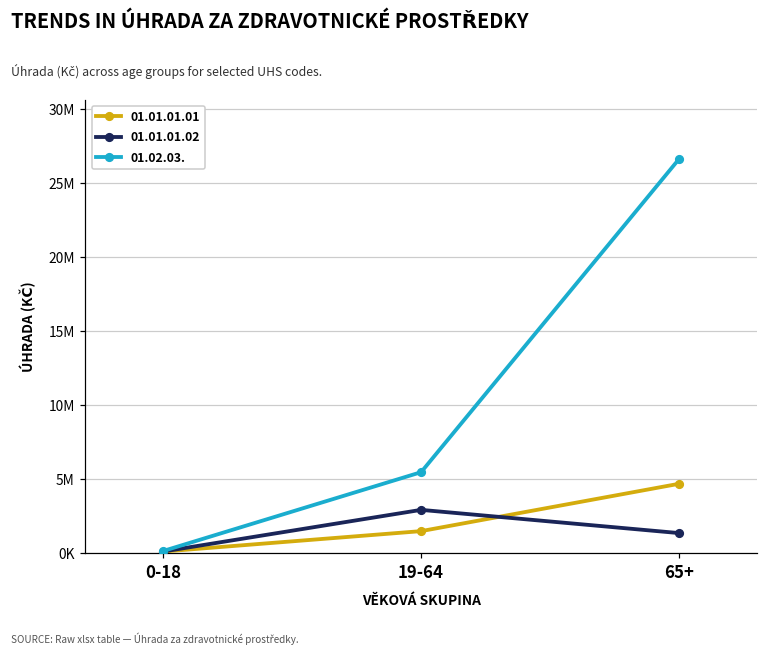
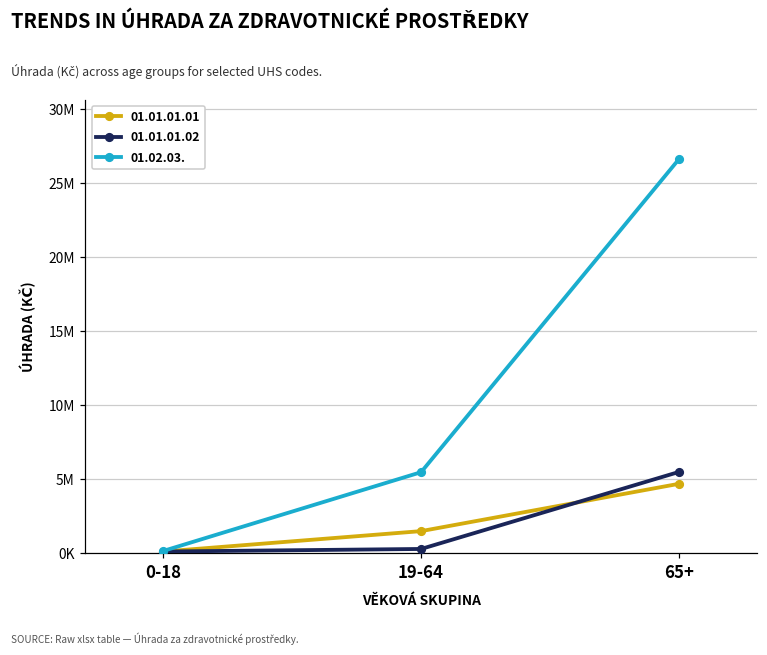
01.01.01.02, 19-64: 2900000 -> 300000
01.01.01.02, 65+: 1300000 -> 5500000
